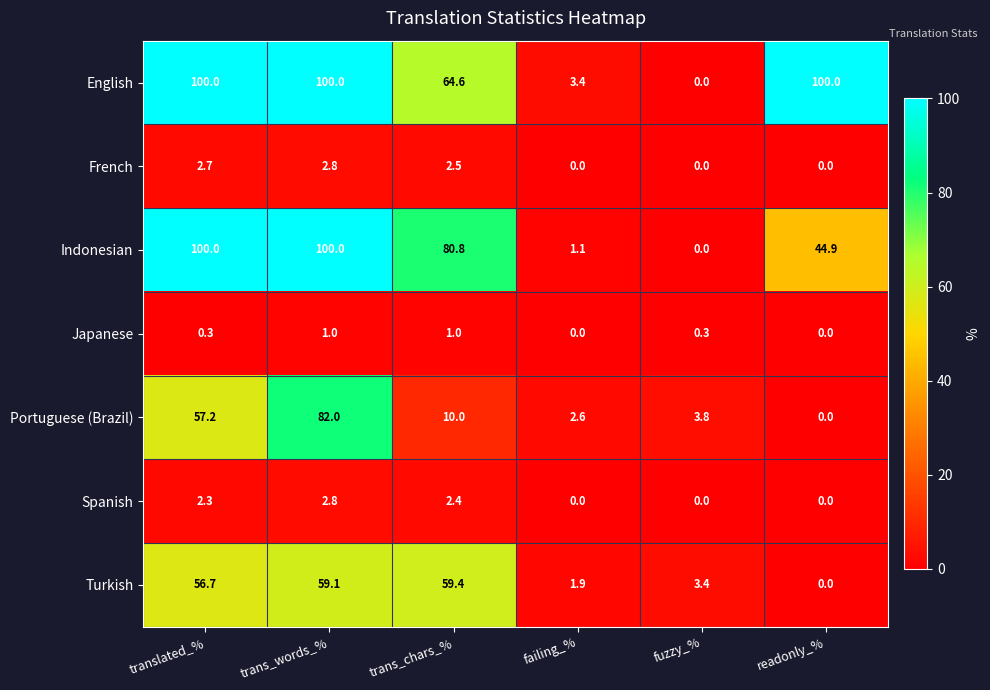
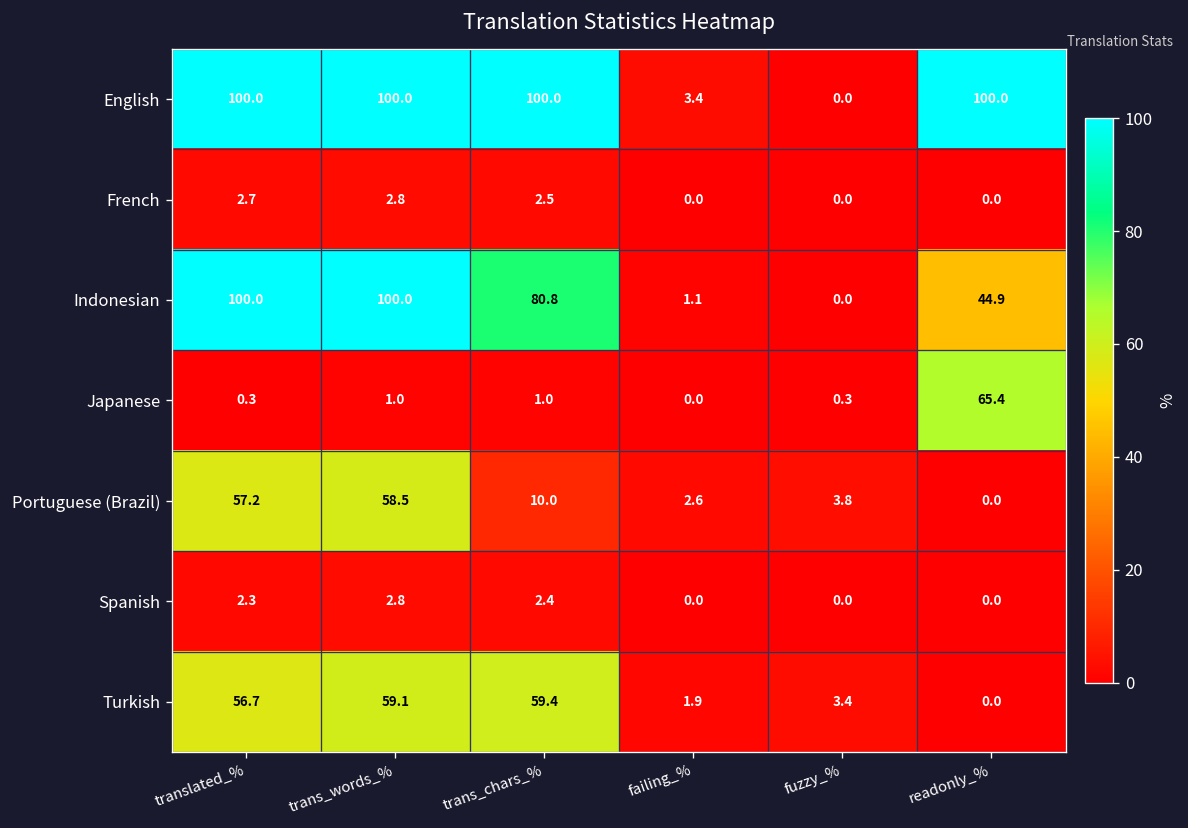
English, trans_chars_%: 64.6 -> 100.0
Japanese, readonly_%: 0.0 -> 65.4
Portuguese (Brazil), trans_words_%: 82.0 -> 58.5
